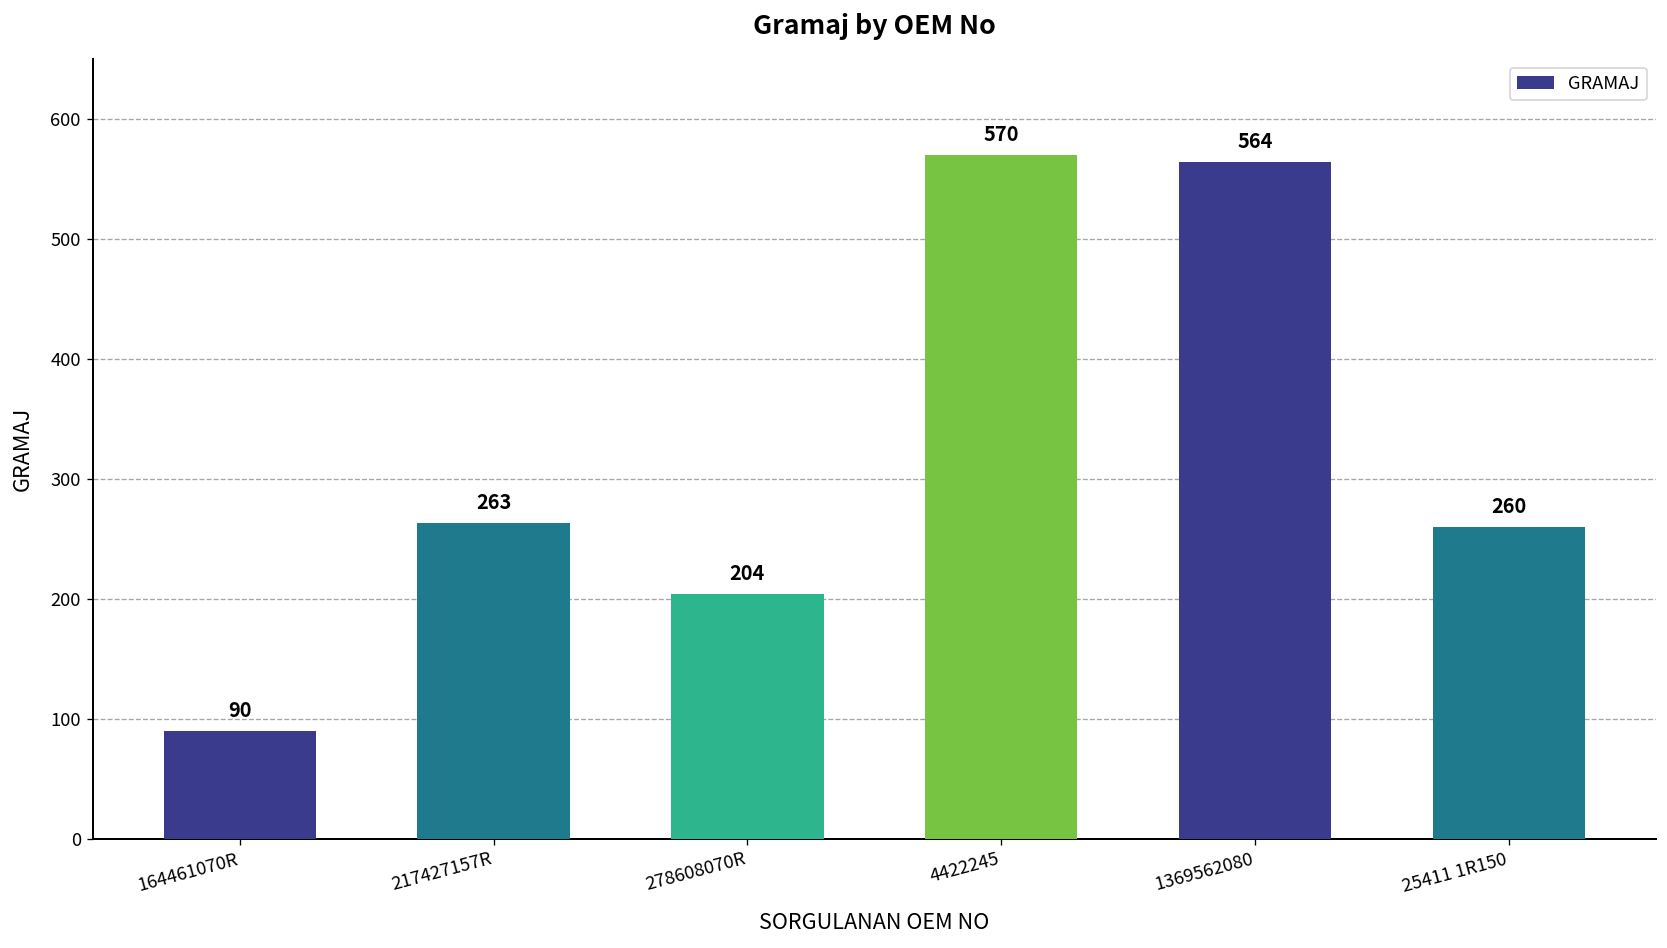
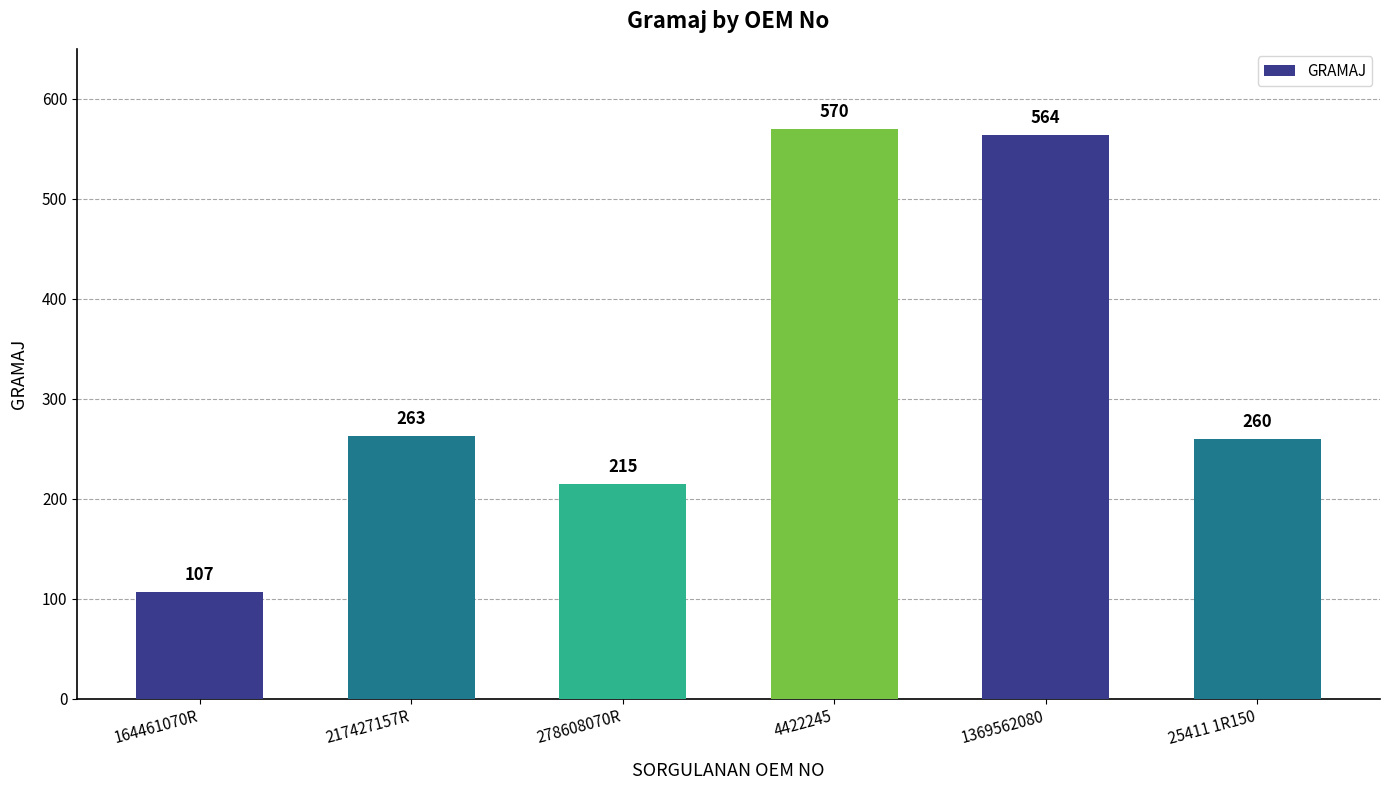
164461070R: 90 -> 107
278608070R: 204 -> 215
